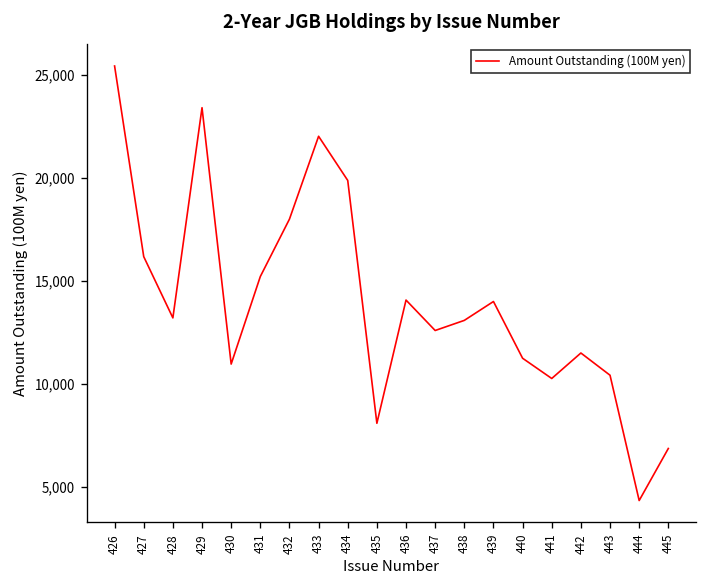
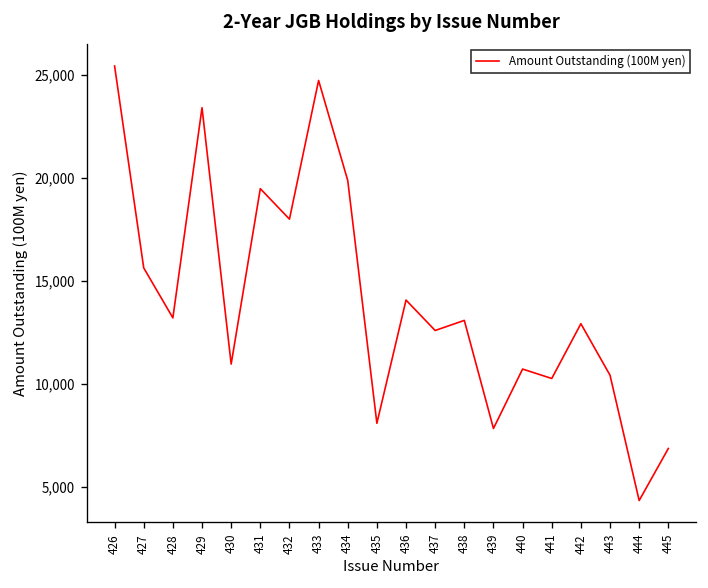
427: 16,200 -> 15,600
431: 15,200 -> 19,500
433: 22,000 -> 24,700
439: 14,000 -> 7,800
440: 11,200 -> 10,700
442: 11,500 -> 12,900
